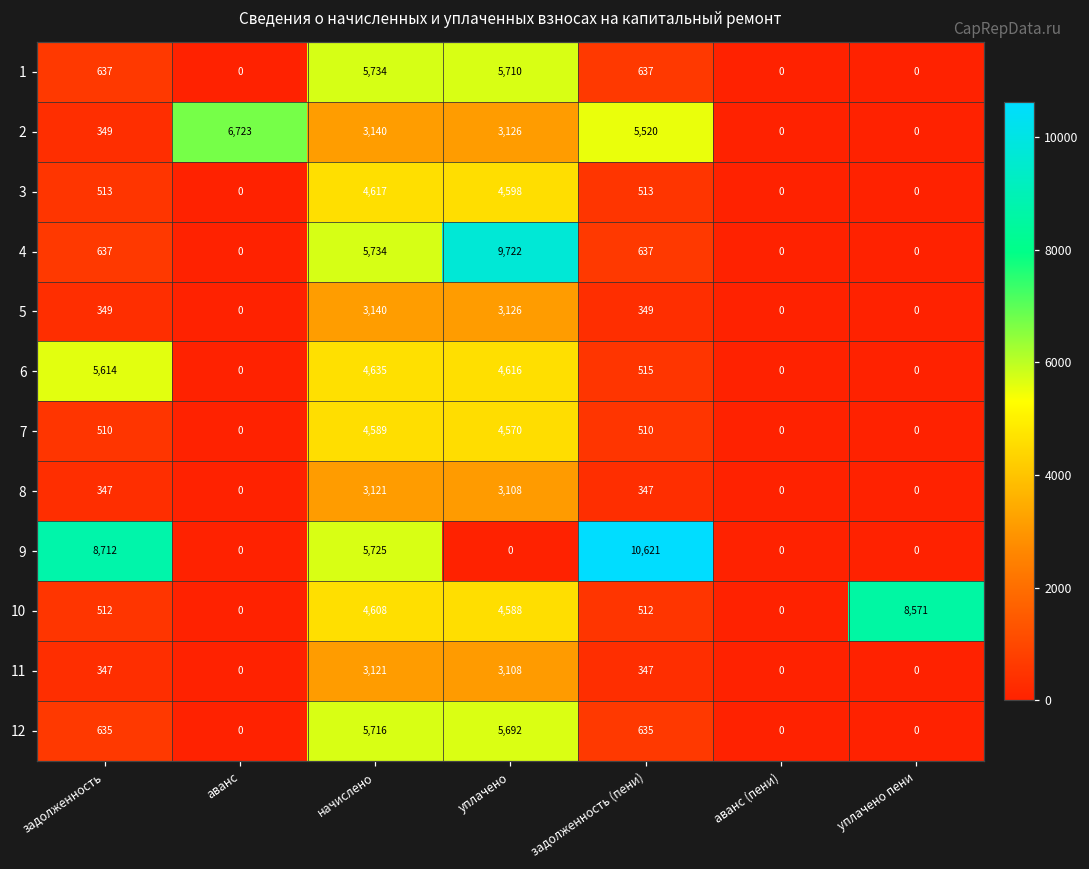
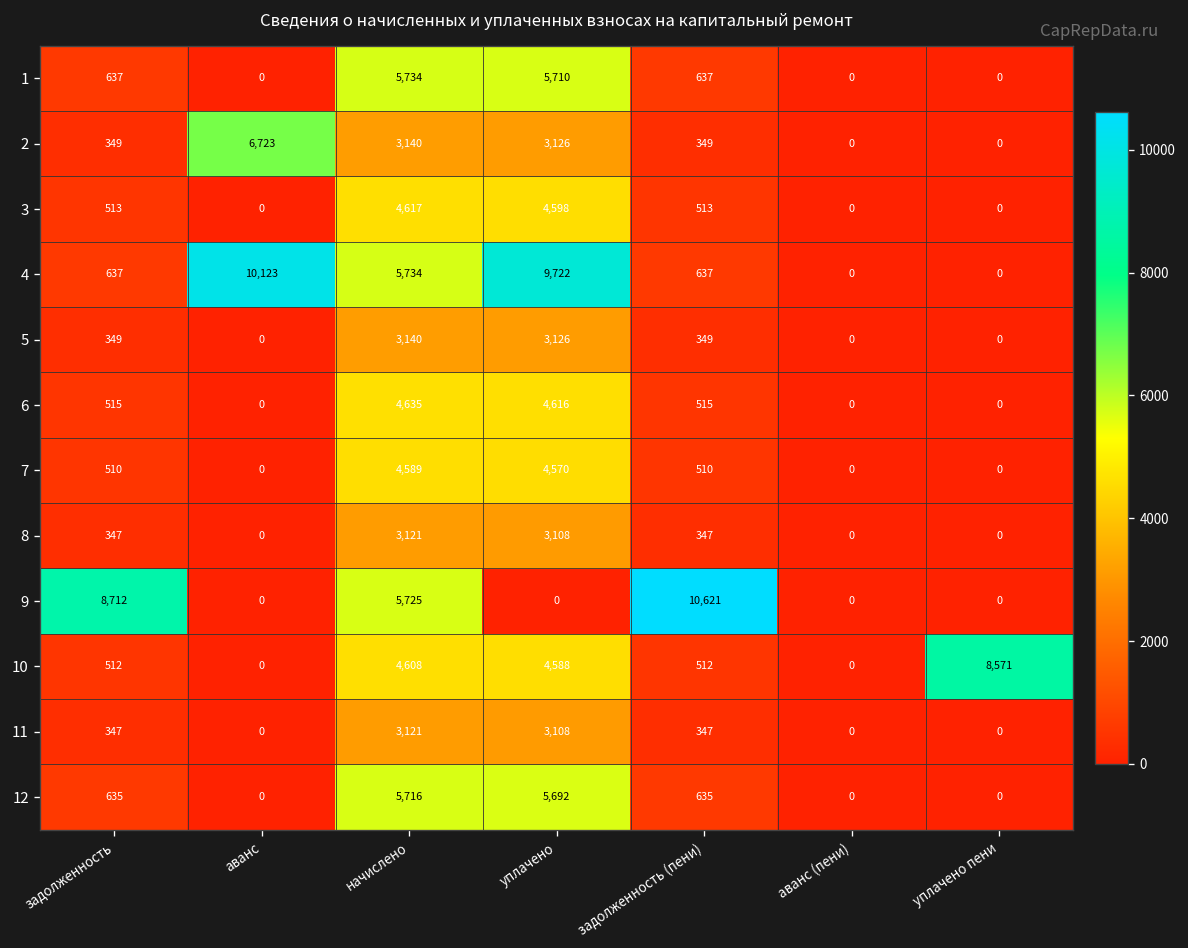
2, задолженность (пени): 5,520 -> 349
4, аванс: 0 -> 10,123
6, задолженность: 5,614 -> 515
